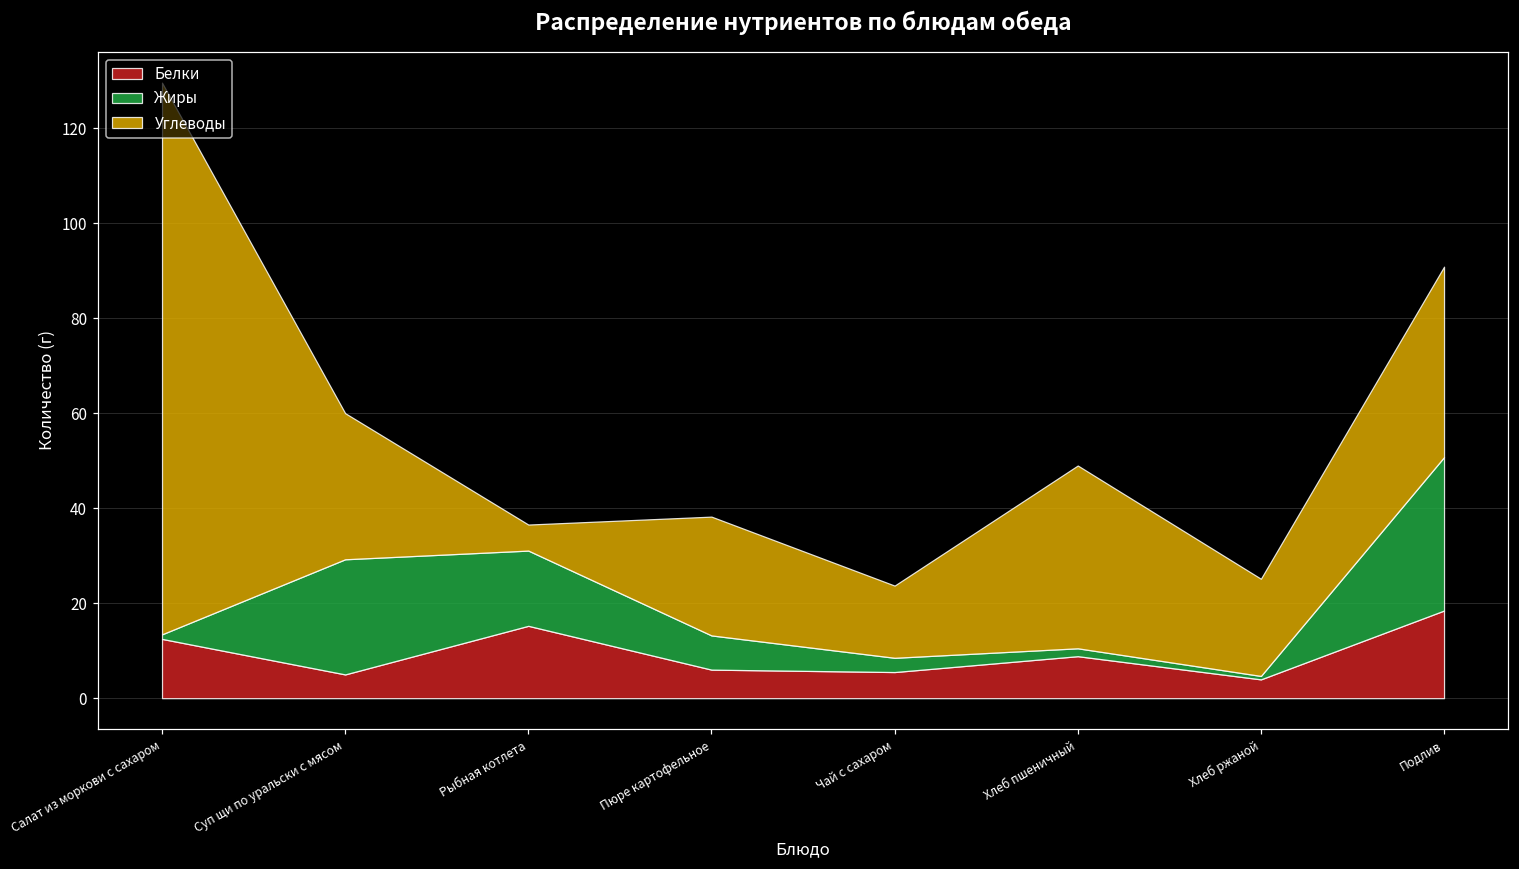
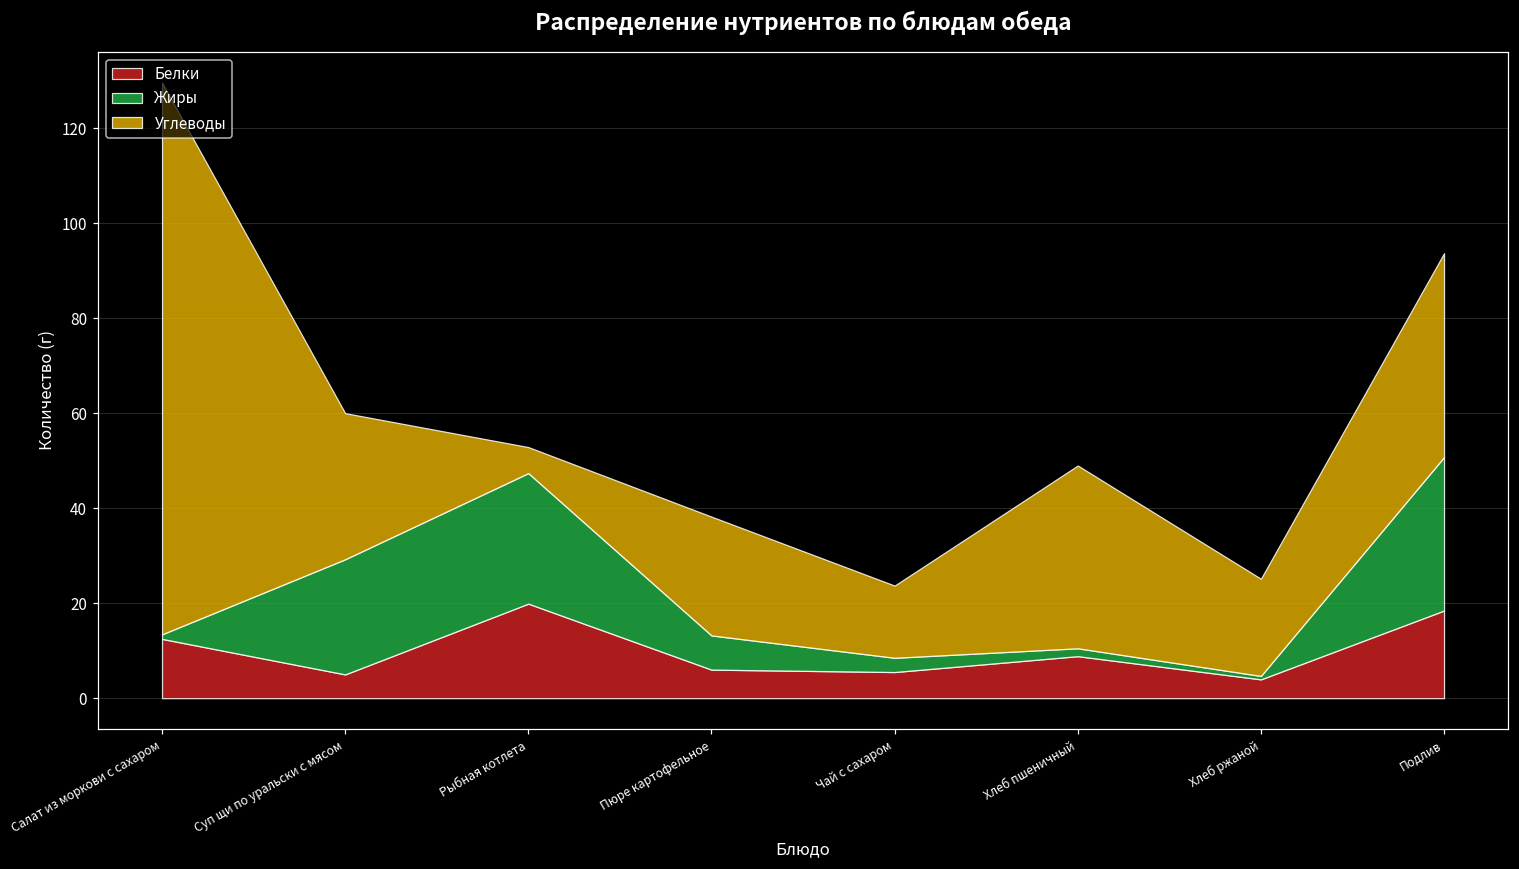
Белки, Рыбная котлета: 15 -> 20
Жиры, Рыбная котлета: 16 -> 27
Углеводы, Подлив: 40 -> 43
